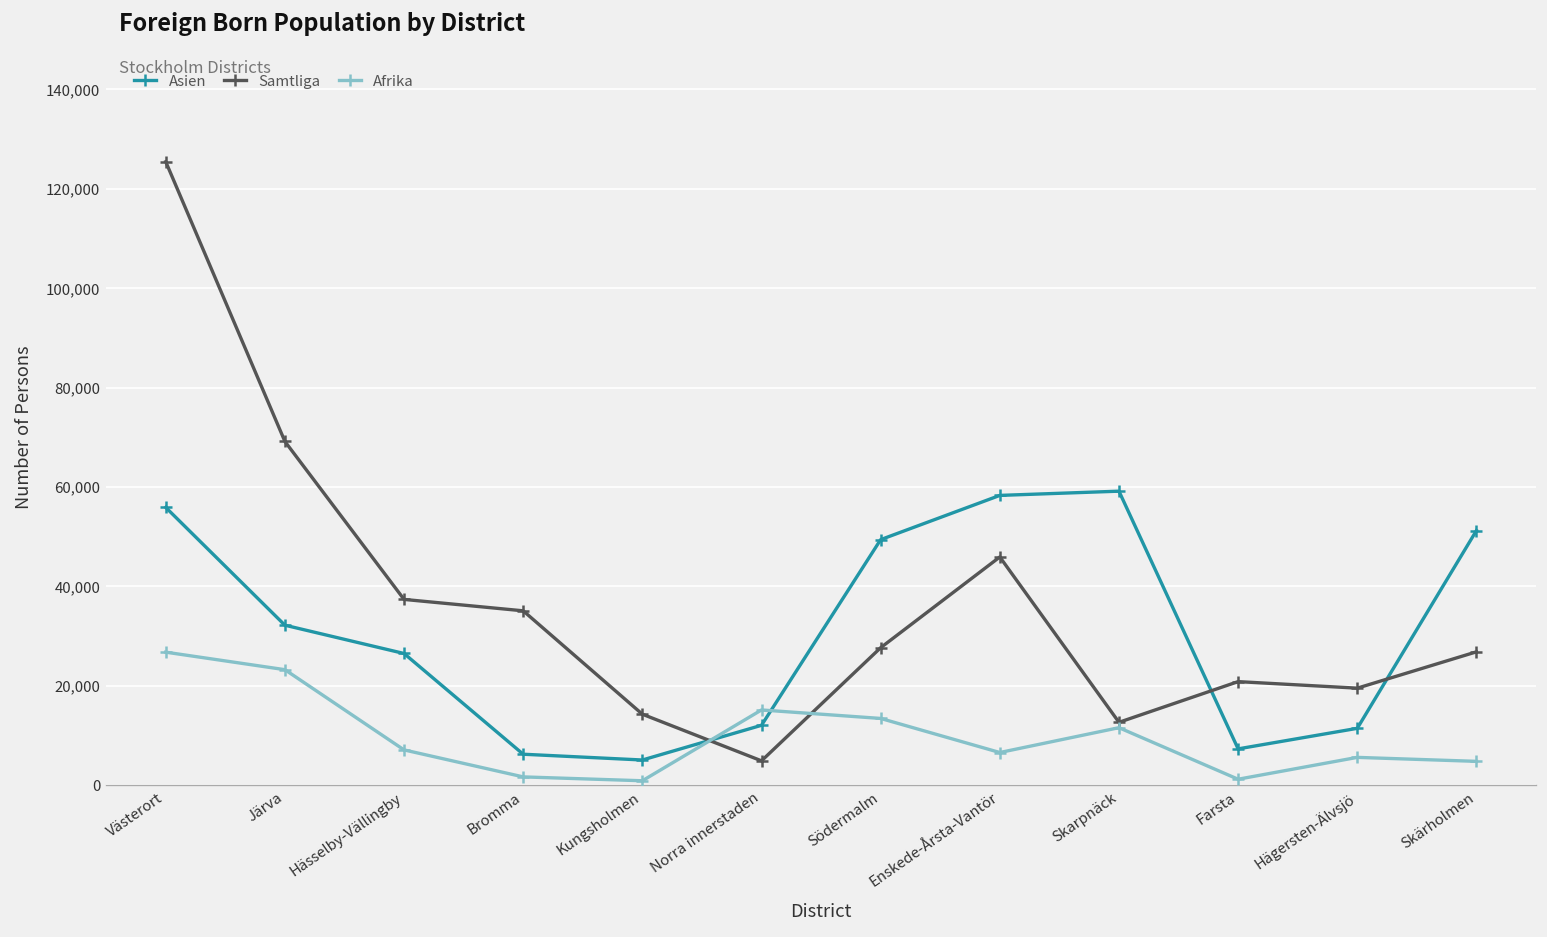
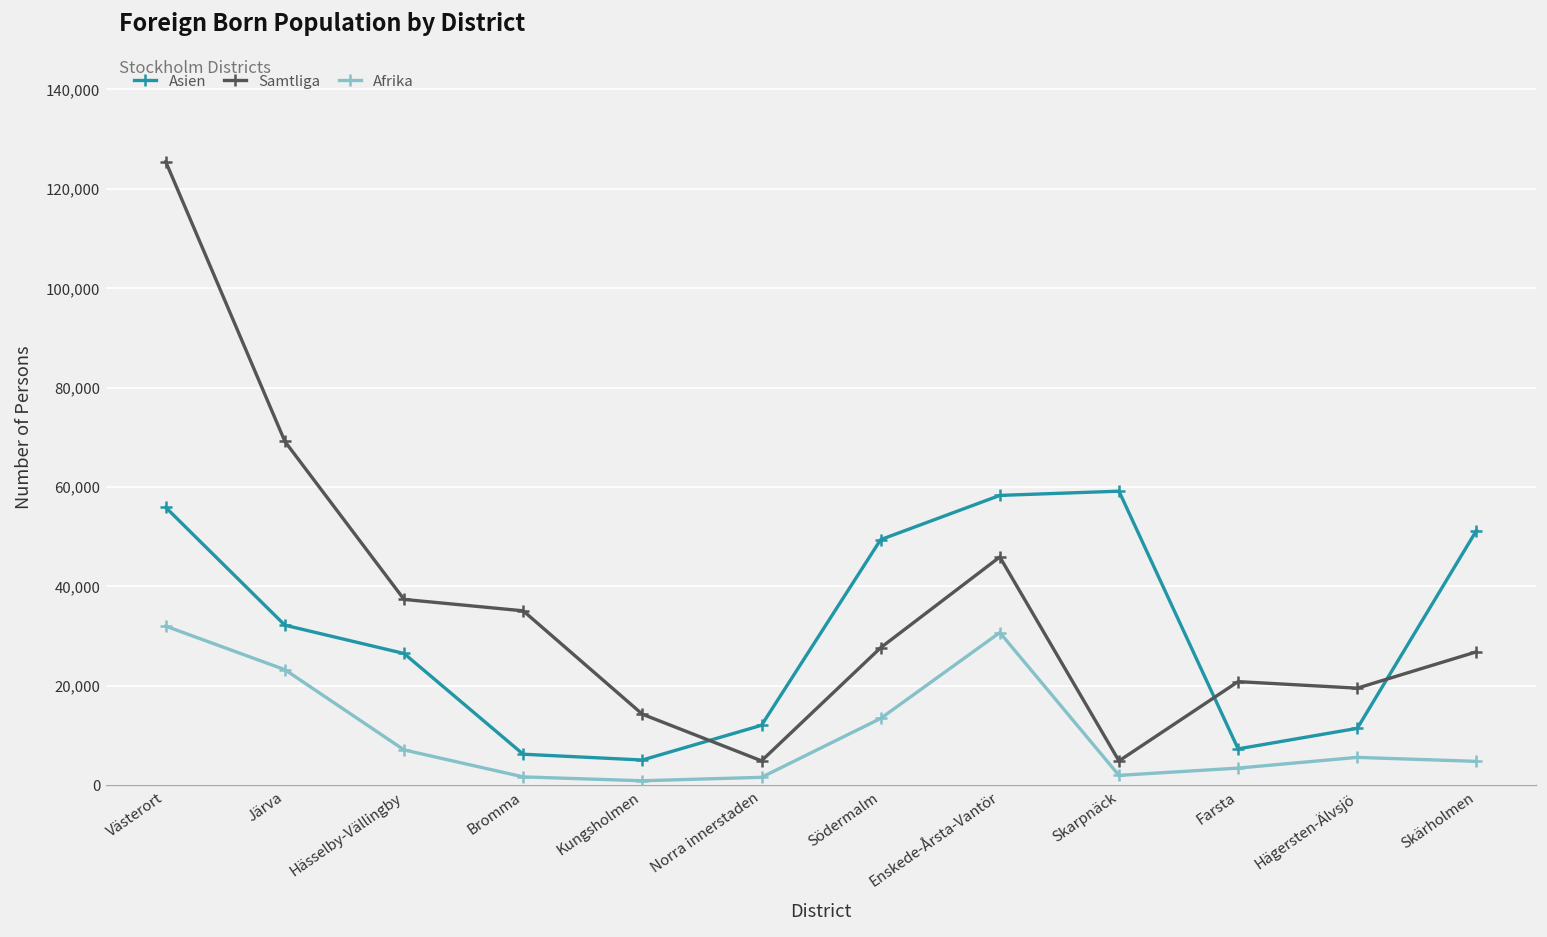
Afrika, Västerort: 27,000 -> 32,000
Afrika, Norra innerstaden: 15,000 -> 2,000
Afrika, Enskede-Årsta-Vantör: 7,000 -> 31,000
Samtliga, Skarpnäck: 13,000 -> 5,000
Afrika, Skarpnäck: 12,000 -> 2,000
Afrika, Farsta: 1,000 -> 3,000
